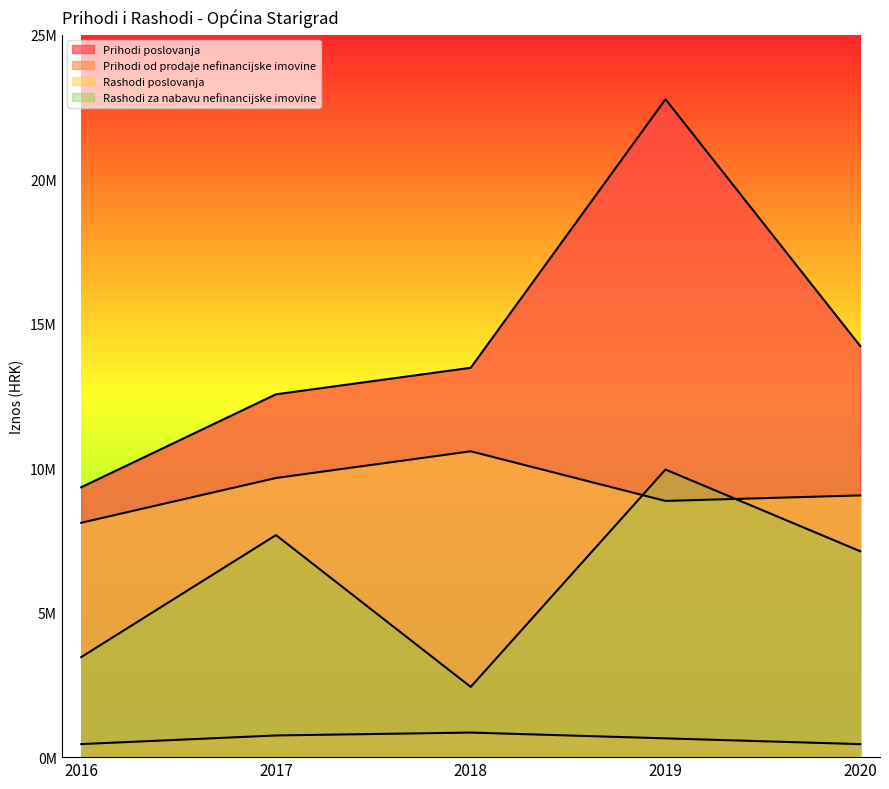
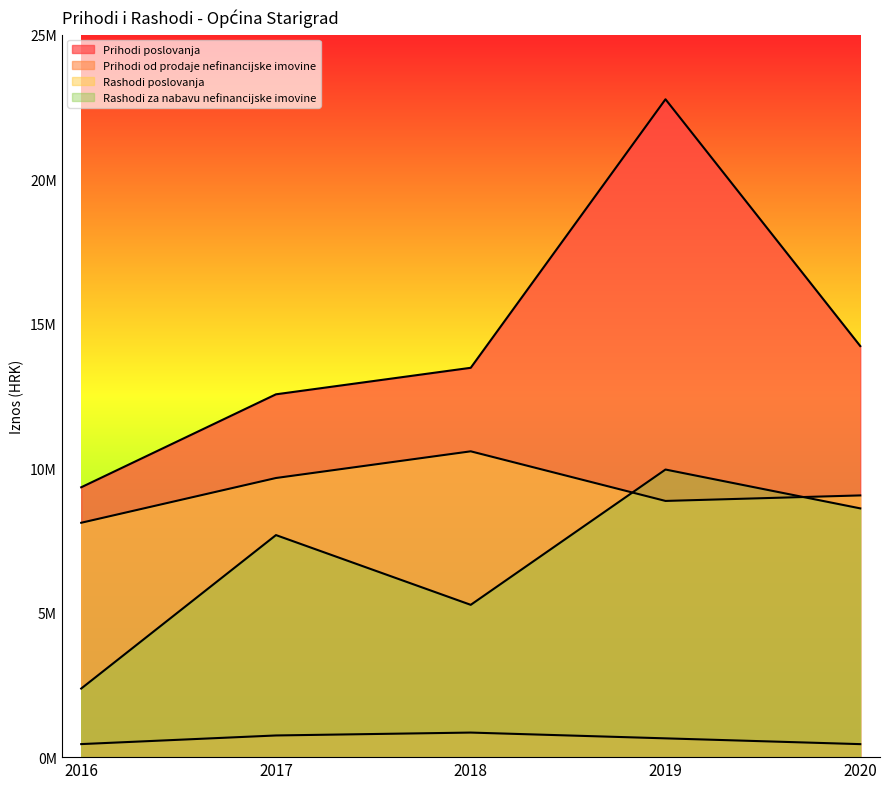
Rashodi za nabavu nefinancijske imovine, 2016: 3500000 -> 2400000
Rashodi za nabavu nefinancijske imovine, 2018: 2400000 -> 5300000
Rashodi za nabavu nefinancijske imovine, 2020: 7100000 -> 8600000
